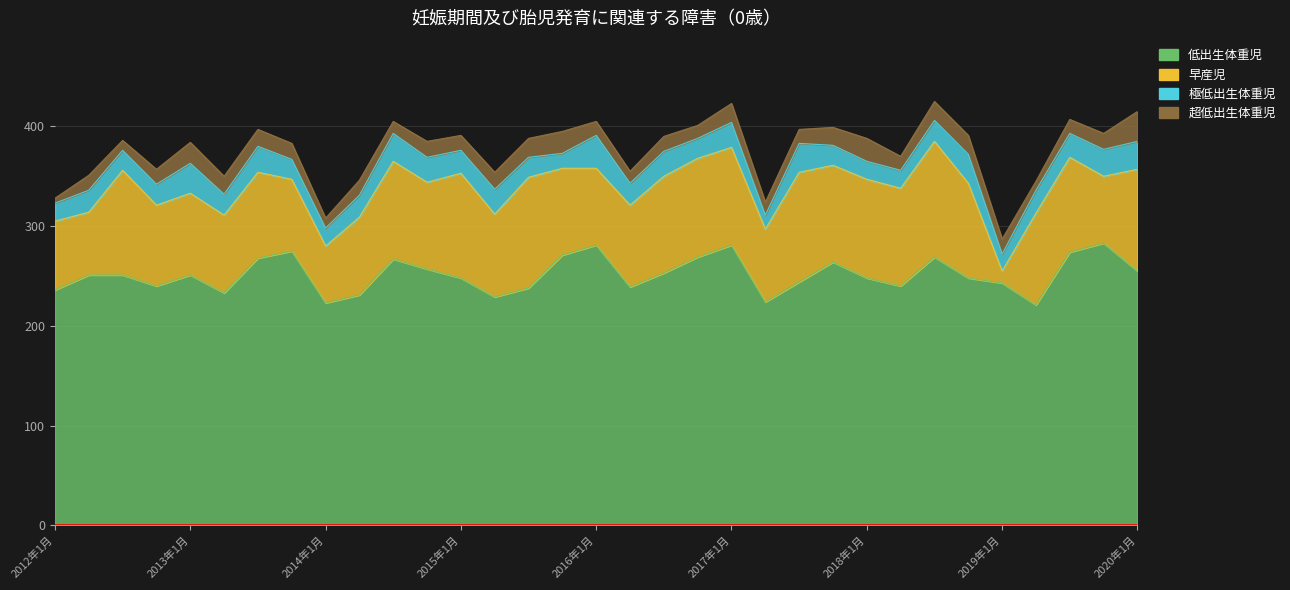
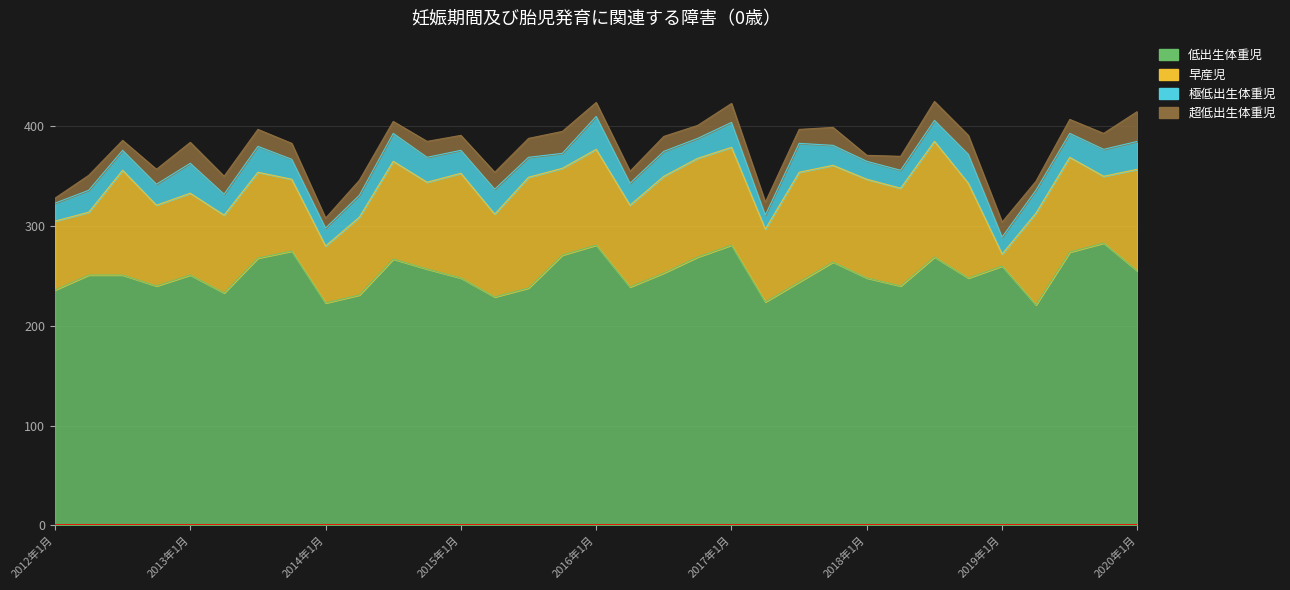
早産児, 2016年1月: 80 -> 100
超低出生体重児, 2018年1月: 20 -> 10
低出生体重児, 2019年1月: 240 -> 260
